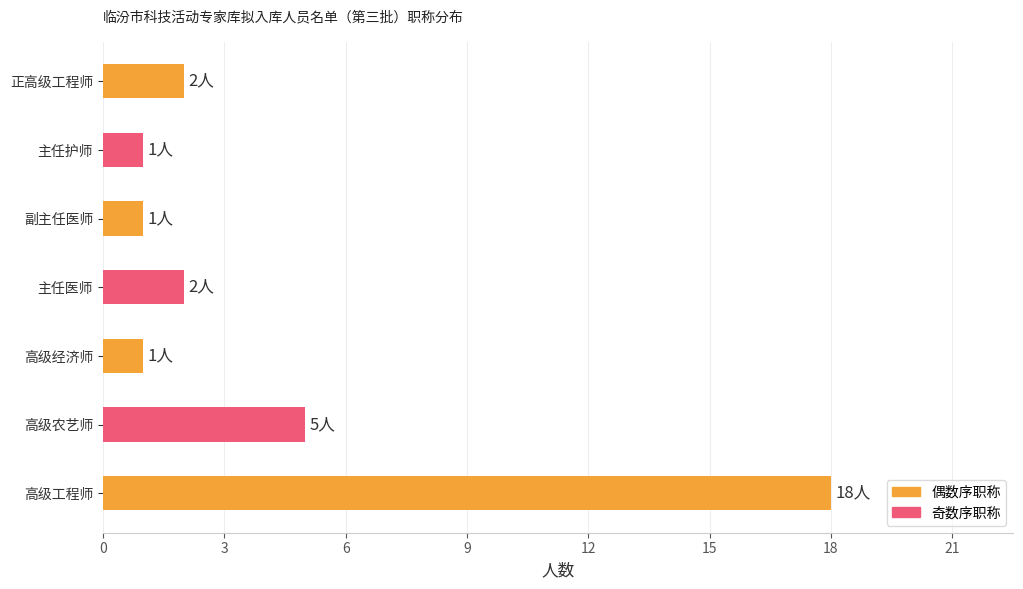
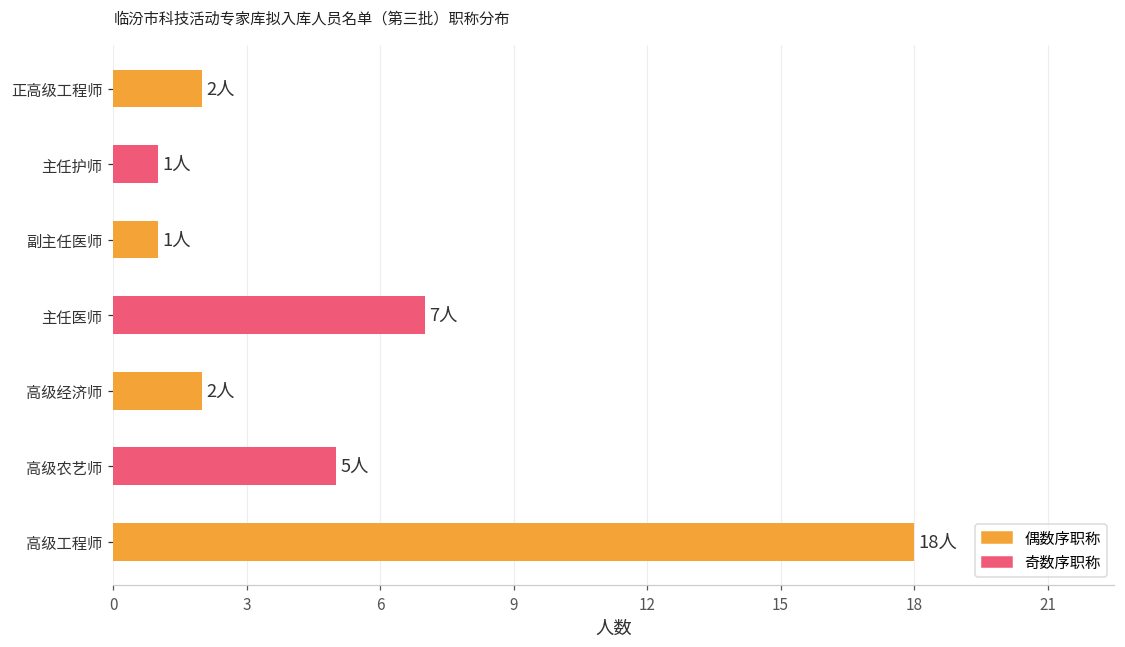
主任医师: 2人 -> 7人
高级经济师: 1人 -> 2人
